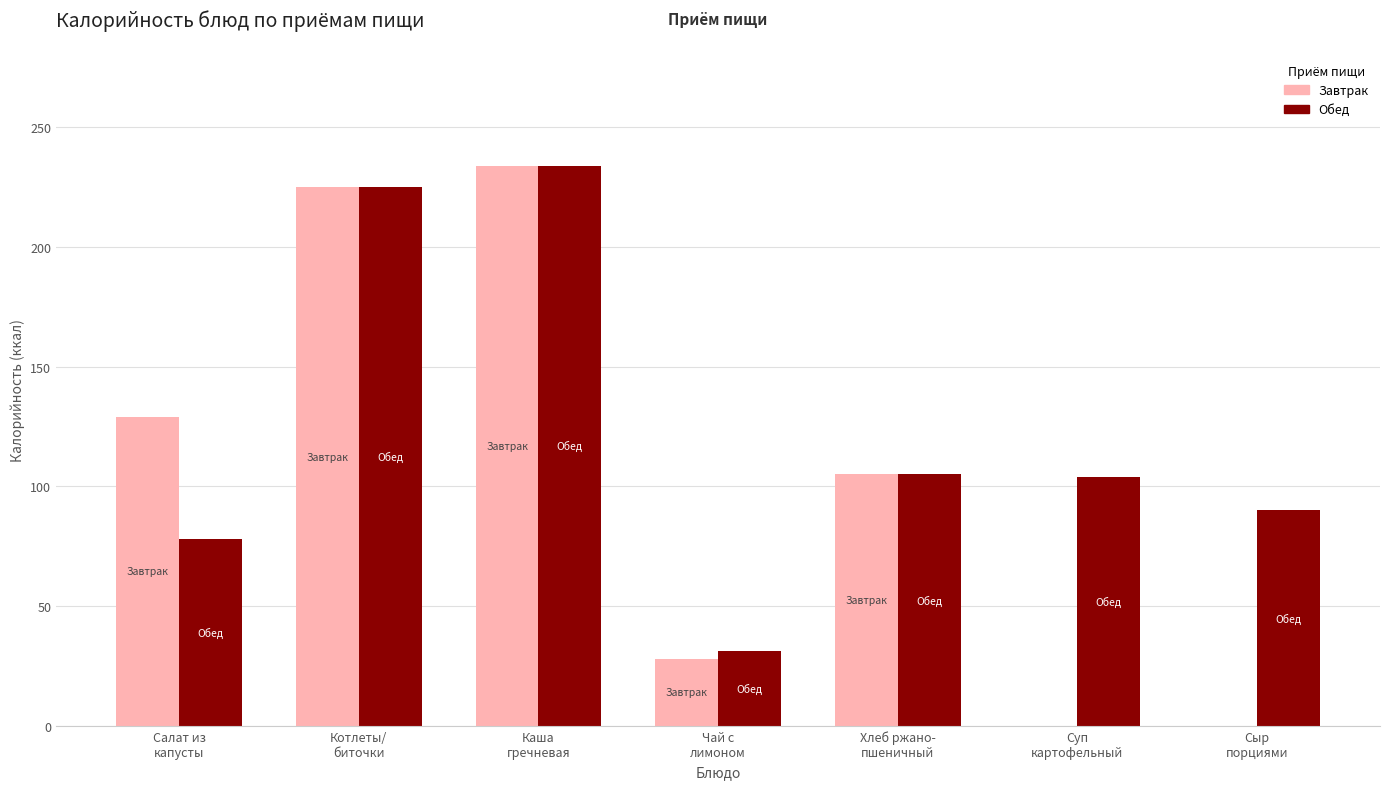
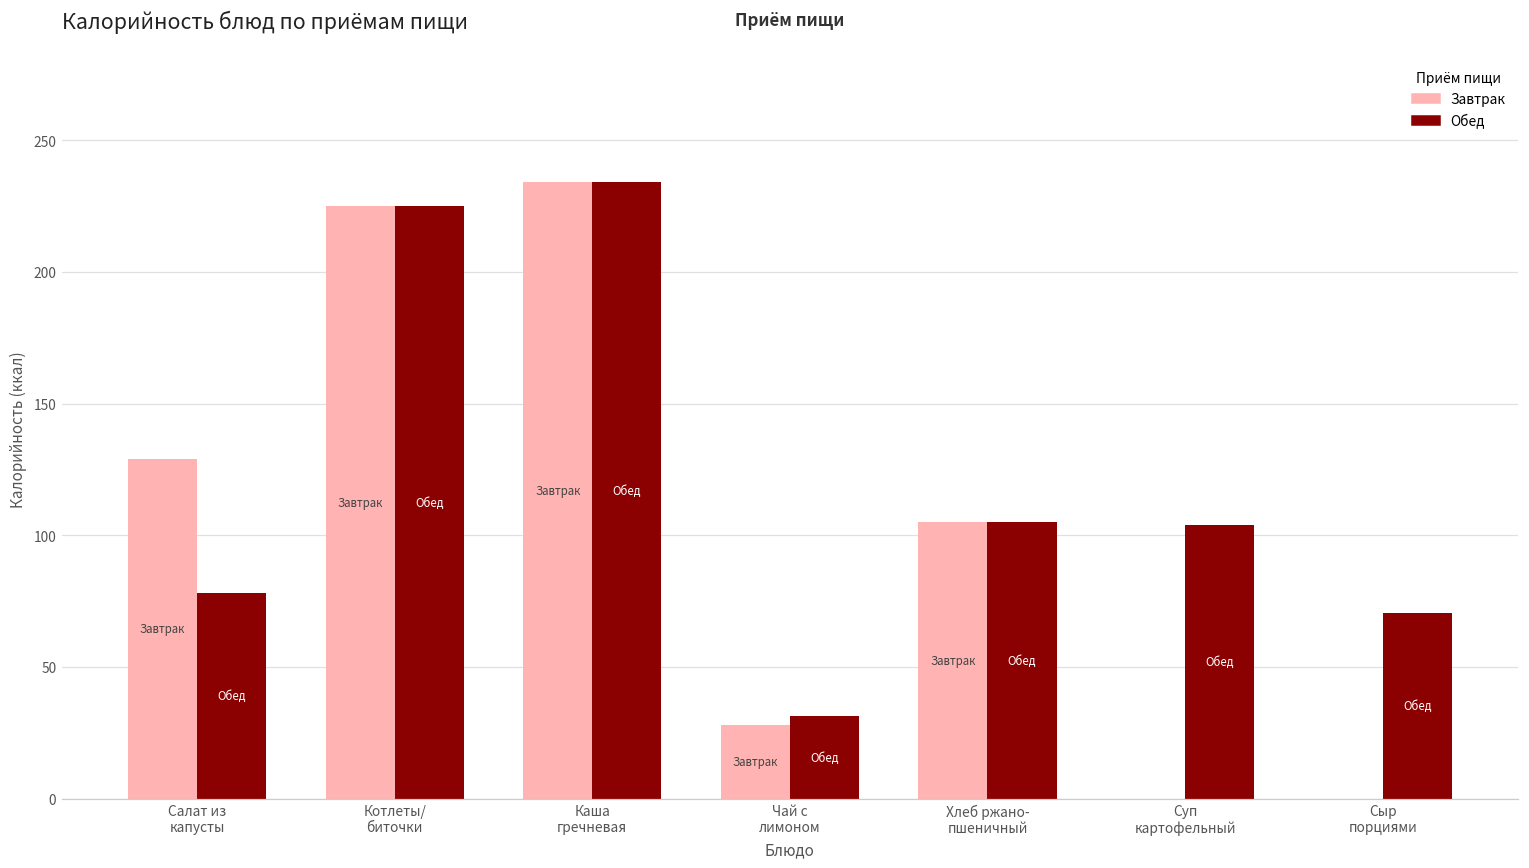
Обед, Сыр порциями: 90 -> 70
